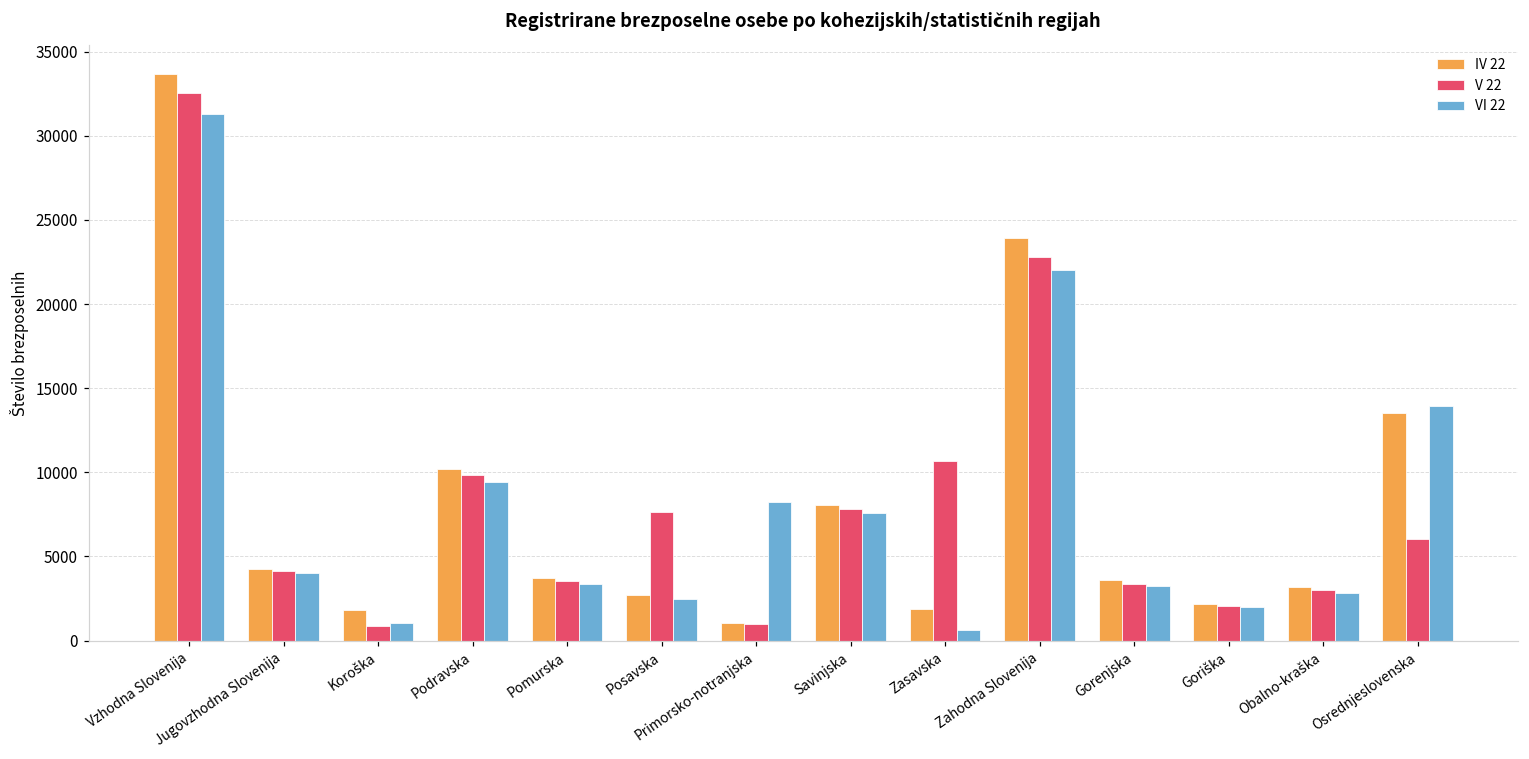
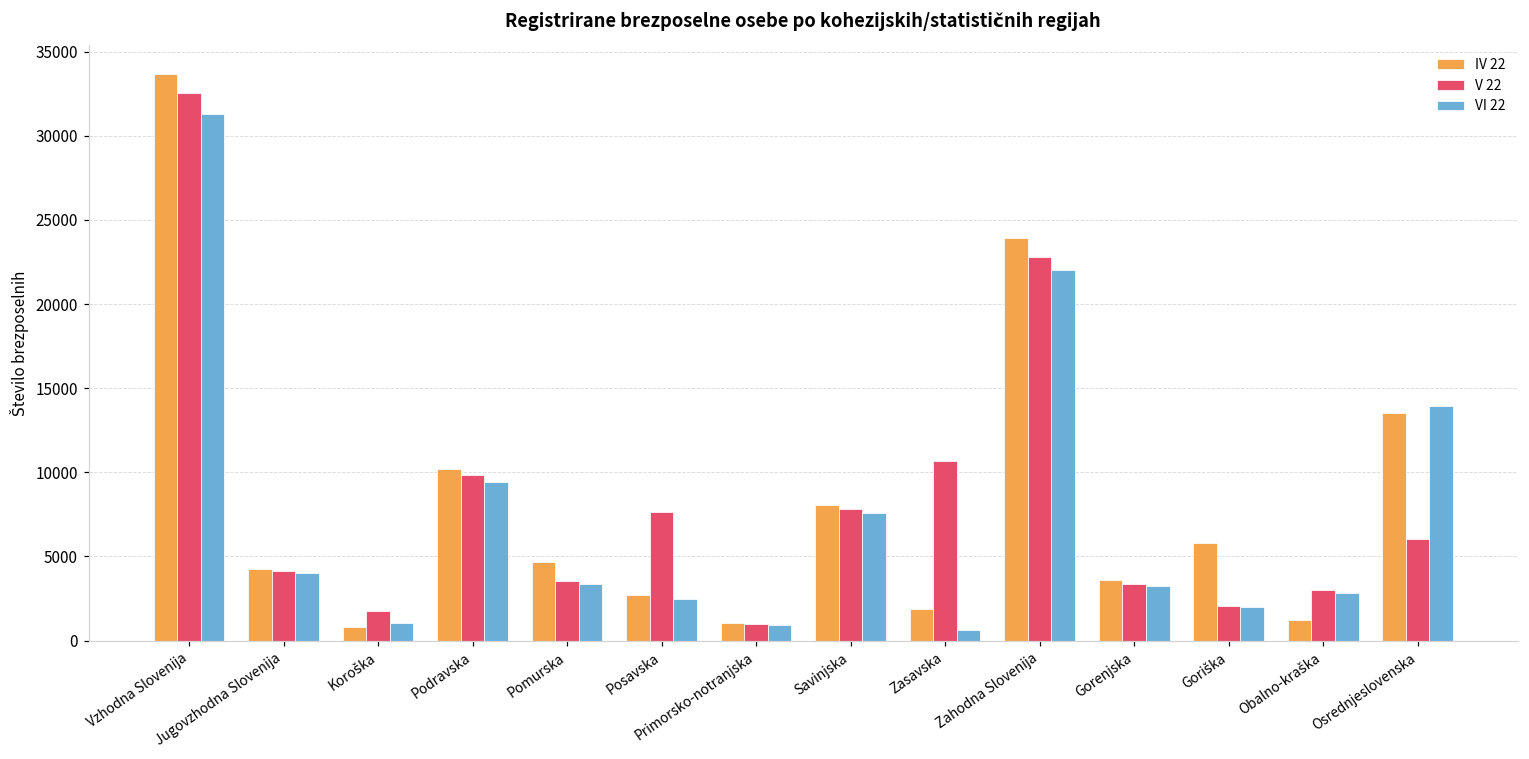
IV 22, Koroška: 1800 -> 800
V 22, Koroška: 800 -> 1800
IV 22, Pomurska: 3700 -> 4700
VI 22, Primorsko-notranjska: 8300 -> 1000
IV 22, Goriška: 2200 -> 5800
IV 22, Obalno-kraška: 3200 -> 1200
